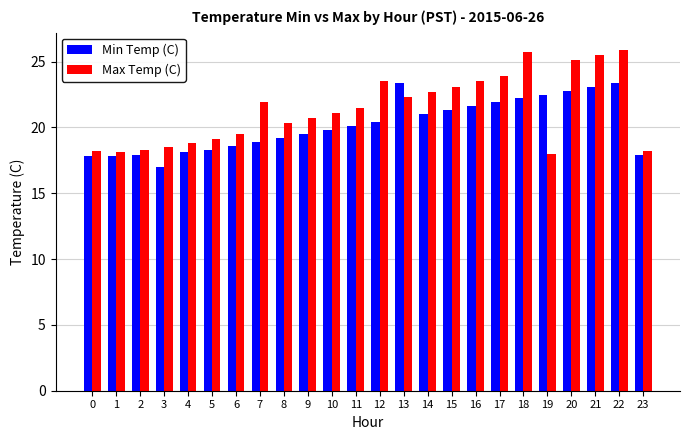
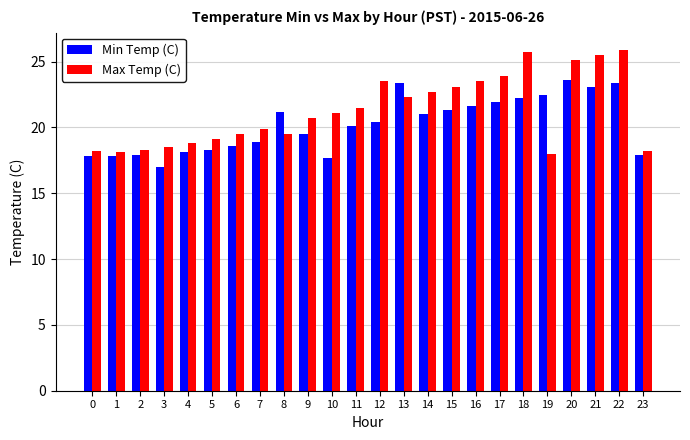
Max Temp (C), 7: 21.9 -> 19.9
Min Temp (C), 8: 19.2 -> 21.2
Max Temp (C), 8: 20.3 -> 19.5
Min Temp (C), 10: 19.8 -> 17.7
Min Temp (C), 20: 22.8 -> 23.6
